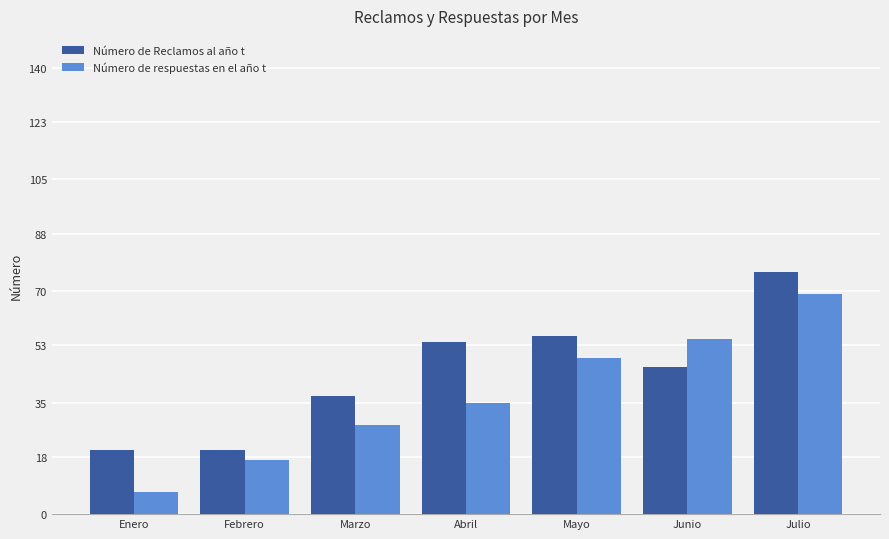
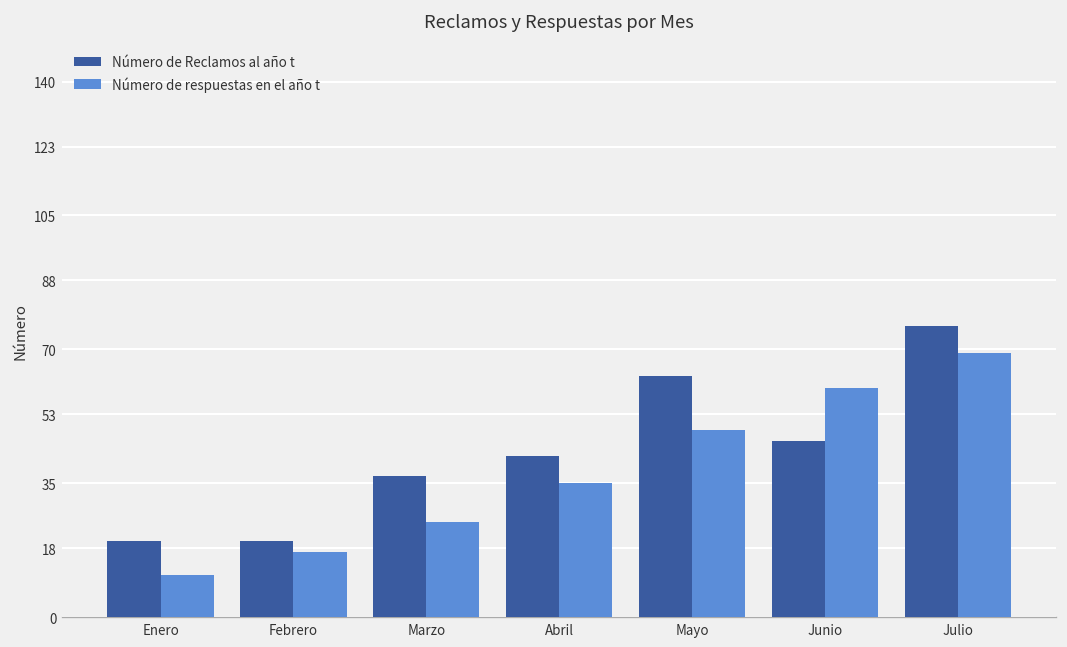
Número de respuestas en el año t, Enero: 7 -> 11
Número de respuestas en el año t, Marzo: 28 -> 25
Número de Reclamos al año t, Abril: 54 -> 42
Número de Reclamos al año t, Mayo: 56 -> 63
Número de respuestas en el año t, Junio: 55 -> 60
